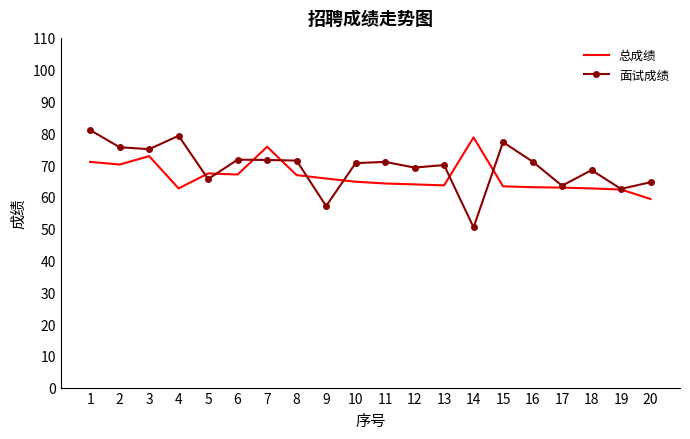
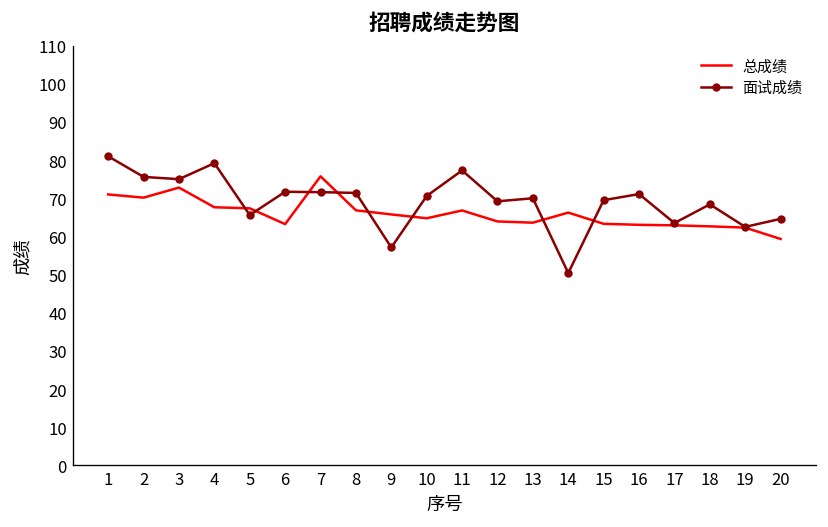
总成绩, 4: 63 -> 68
总成绩, 6: 67 -> 63
总成绩, 11: 64 -> 67
面试成绩, 11: 71 -> 77
总成绩, 14: 79 -> 66
面试成绩, 15: 77 -> 70
